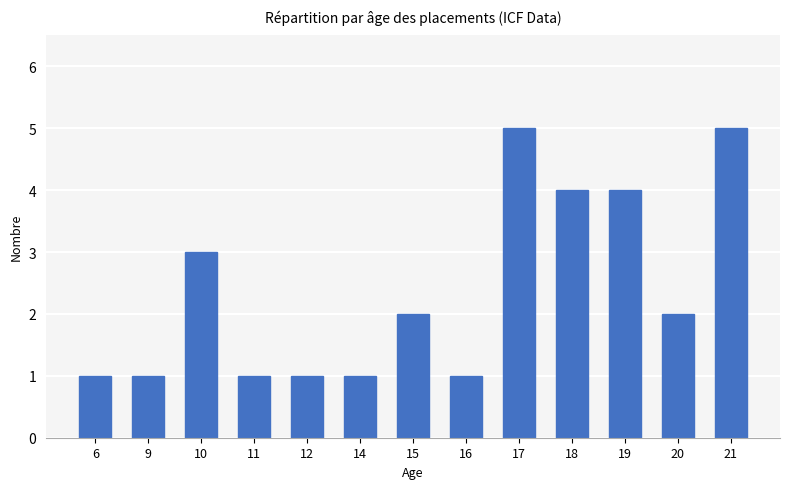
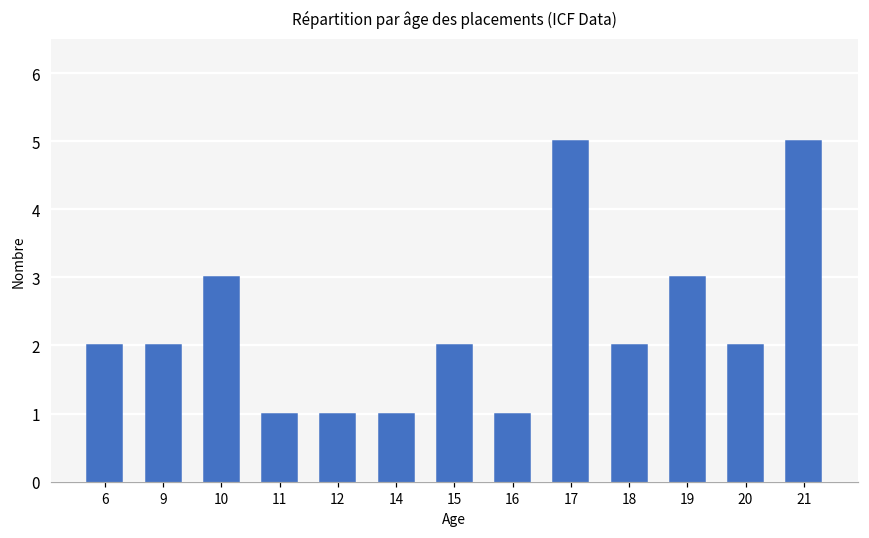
6: 1 -> 2
9: 1 -> 2
18: 4 -> 2
19: 4 -> 3
